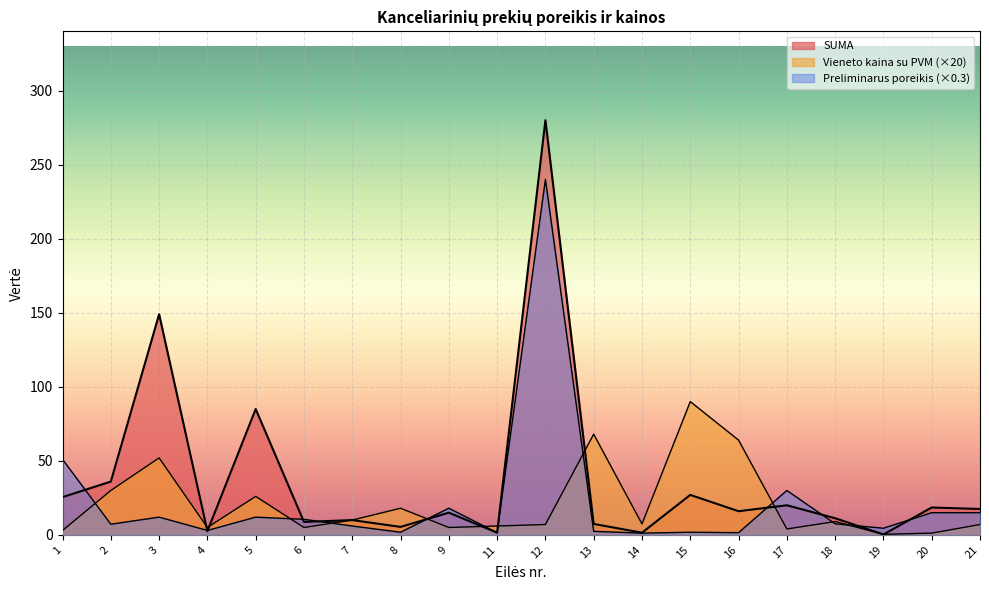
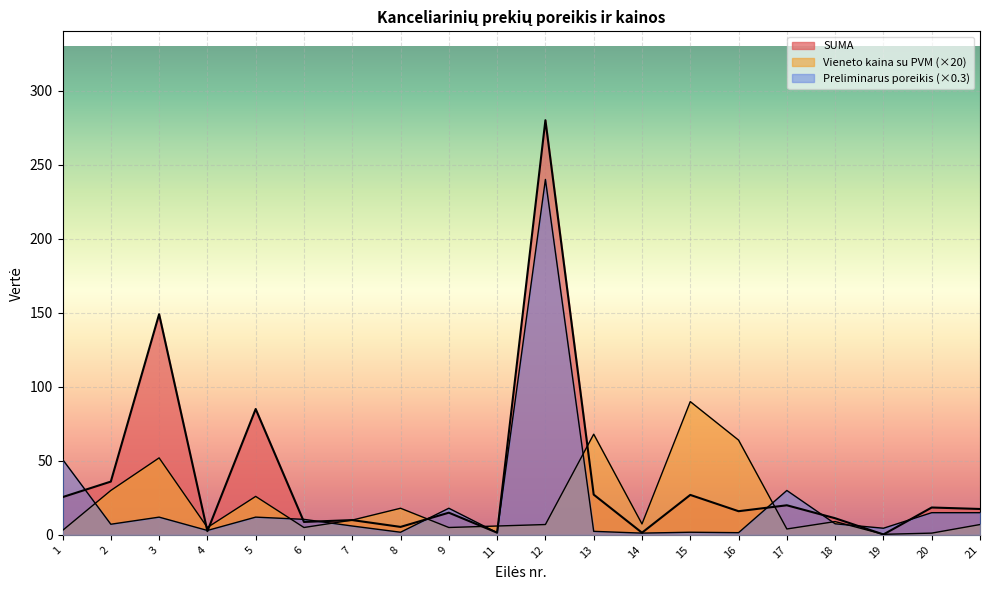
SUMA, 13: 7 -> 27
